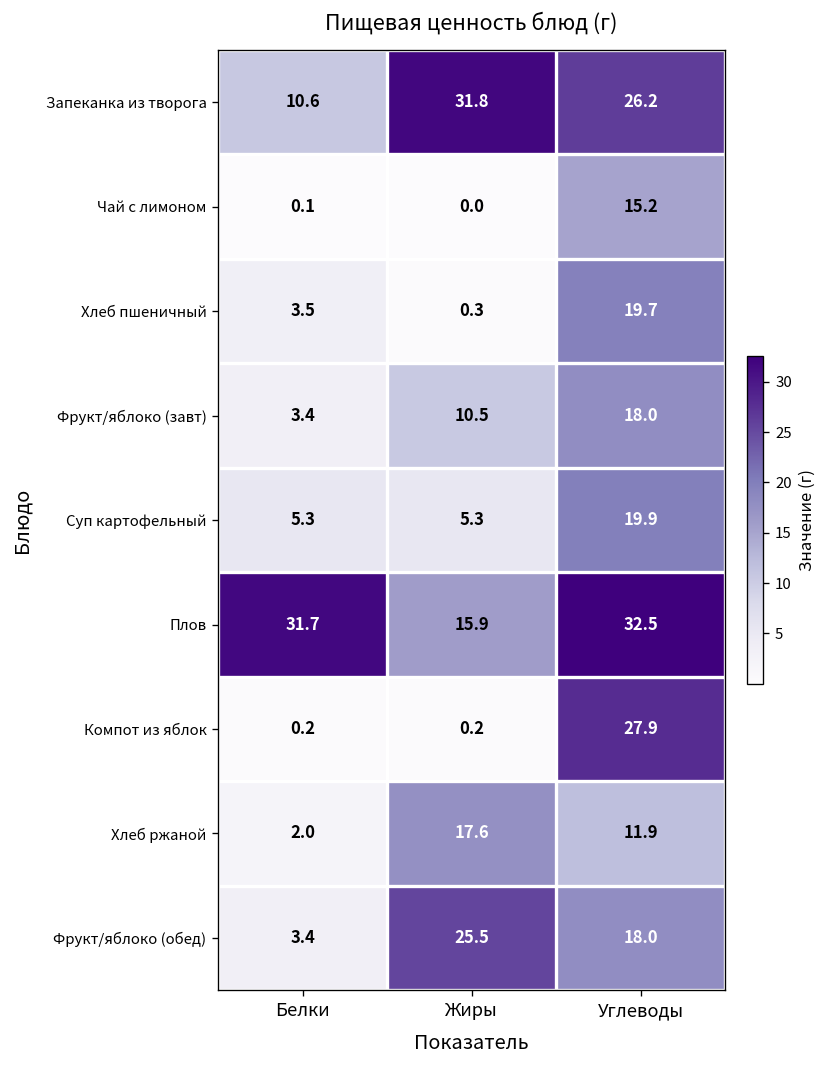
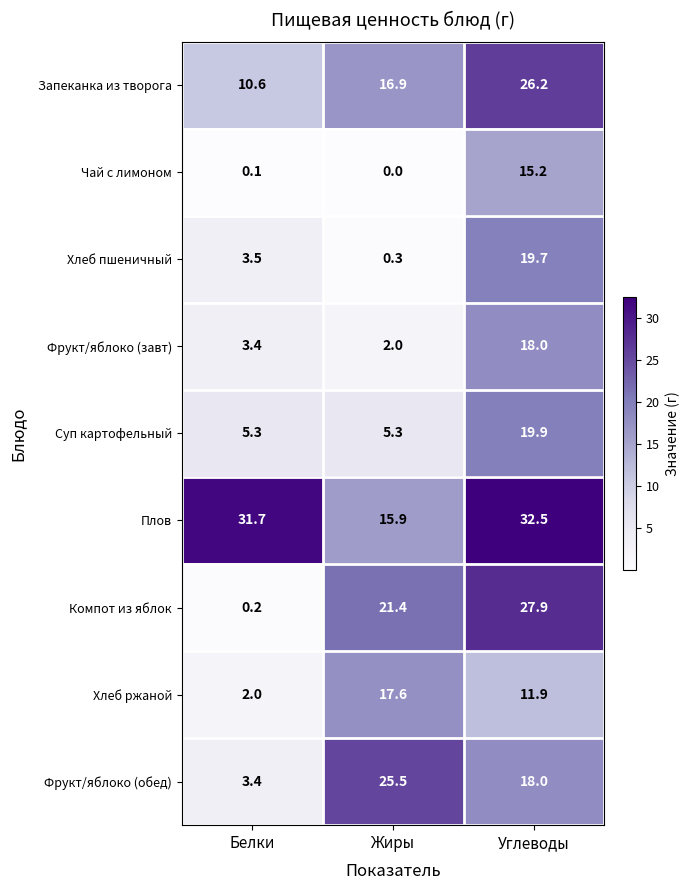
Запеканка из творога, Жиры: 31.8 -> 16.9
Фрукт/яблоко (завт), Жиры: 10.5 -> 2.0
Компот из яблок, Жиры: 0.2 -> 21.4
